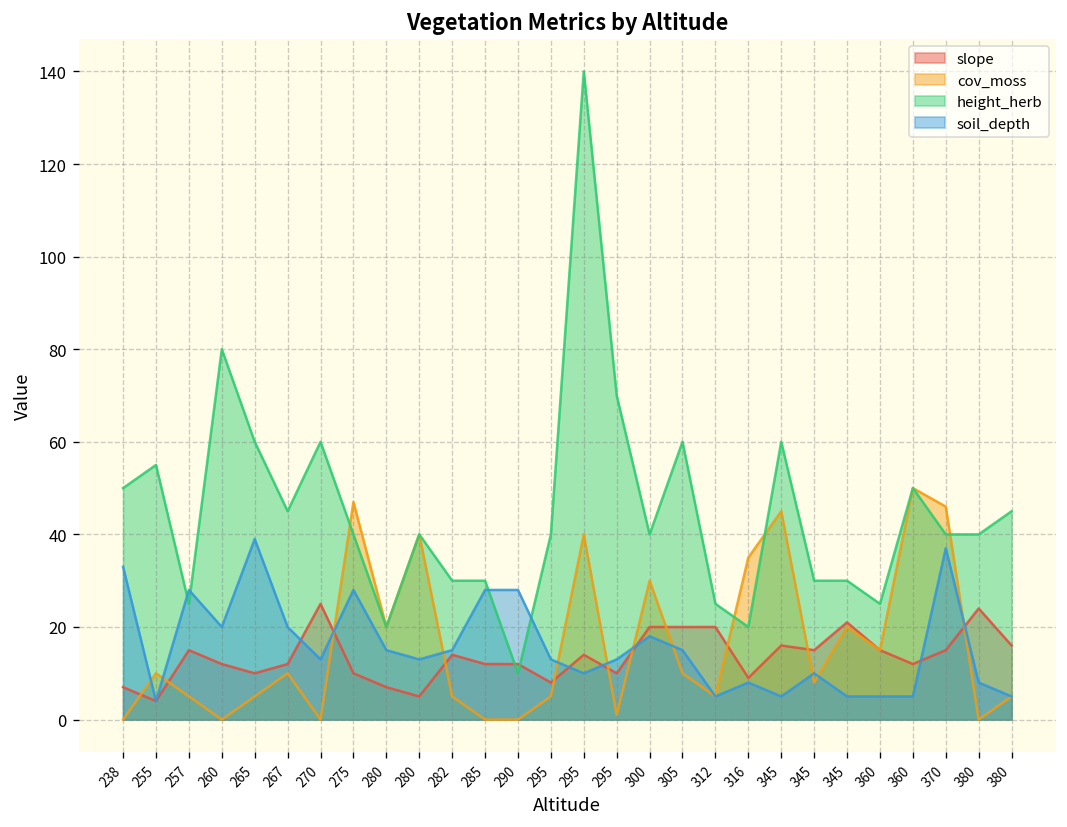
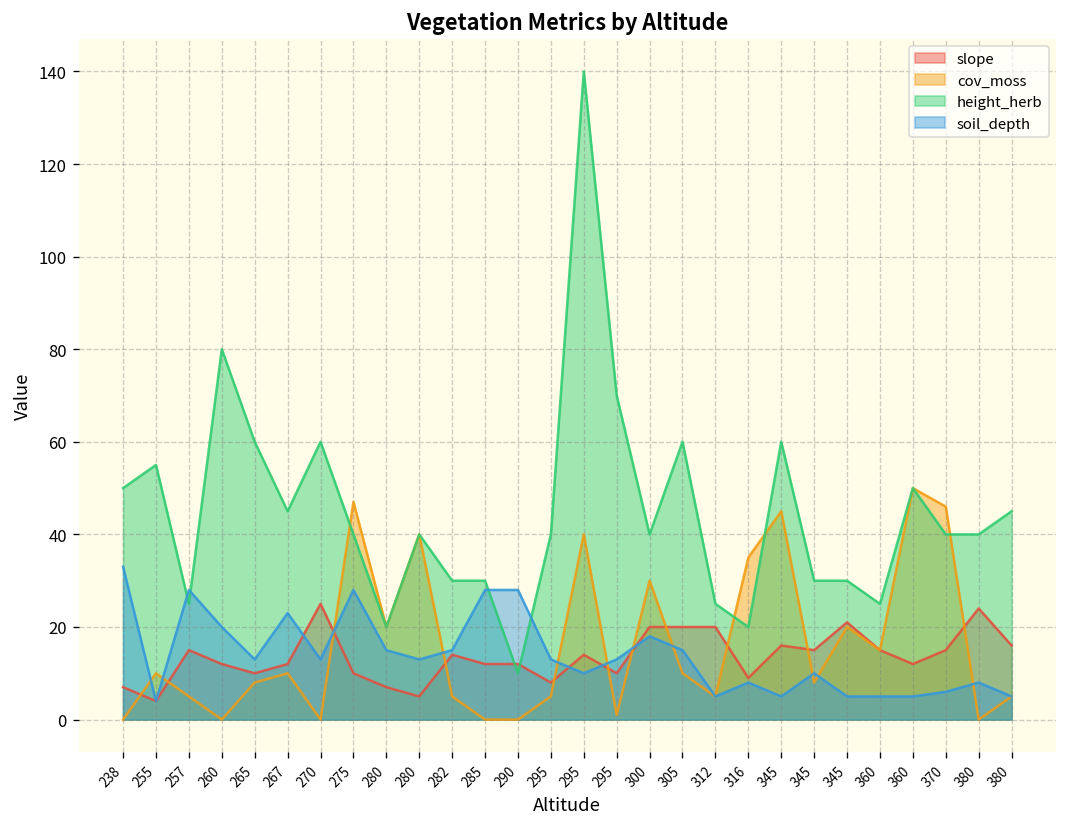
cov_moss, 265: 5 -> 8
soil_depth, 265: 39 -> 13
soil_depth, 267: 20 -> 23
soil_depth, 370: 37 -> 6
